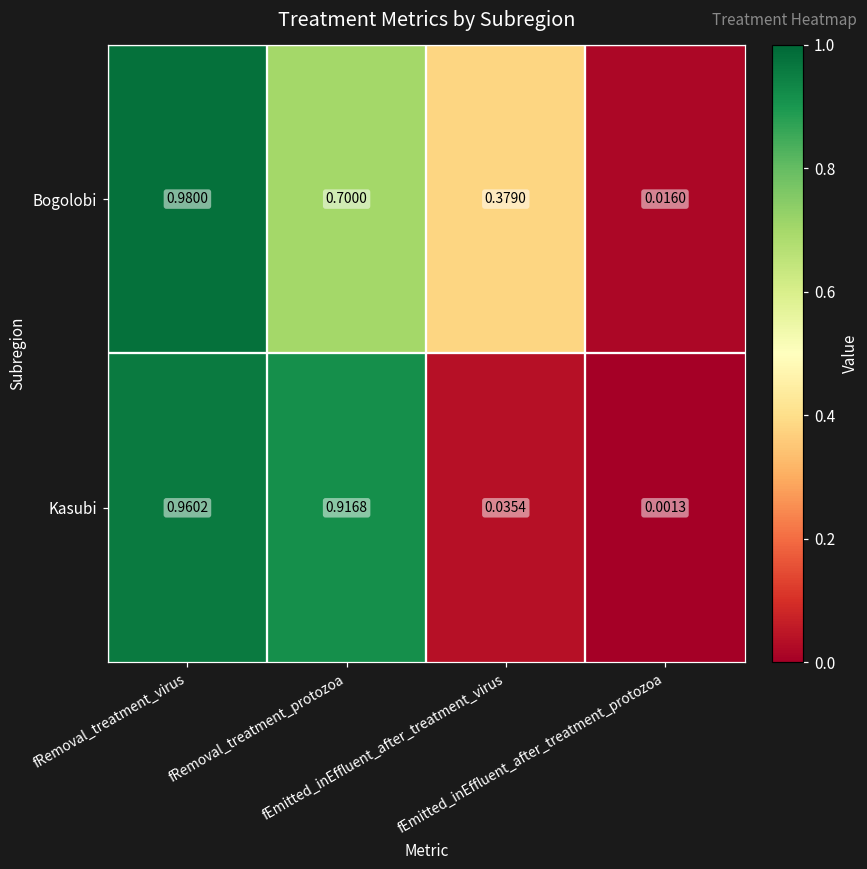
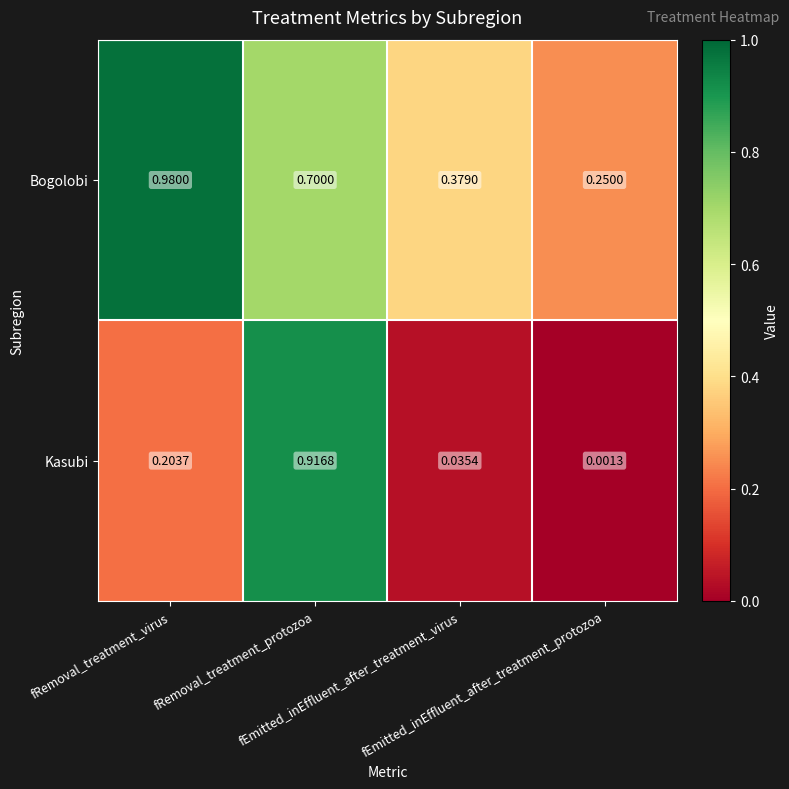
Bogolobi, fEmitted_inEffluent_after_treatment_protozoa: 0.0160 -> 0.2500
Kasubi, fRemoval_treatment_virus: 0.9602 -> 0.2037
